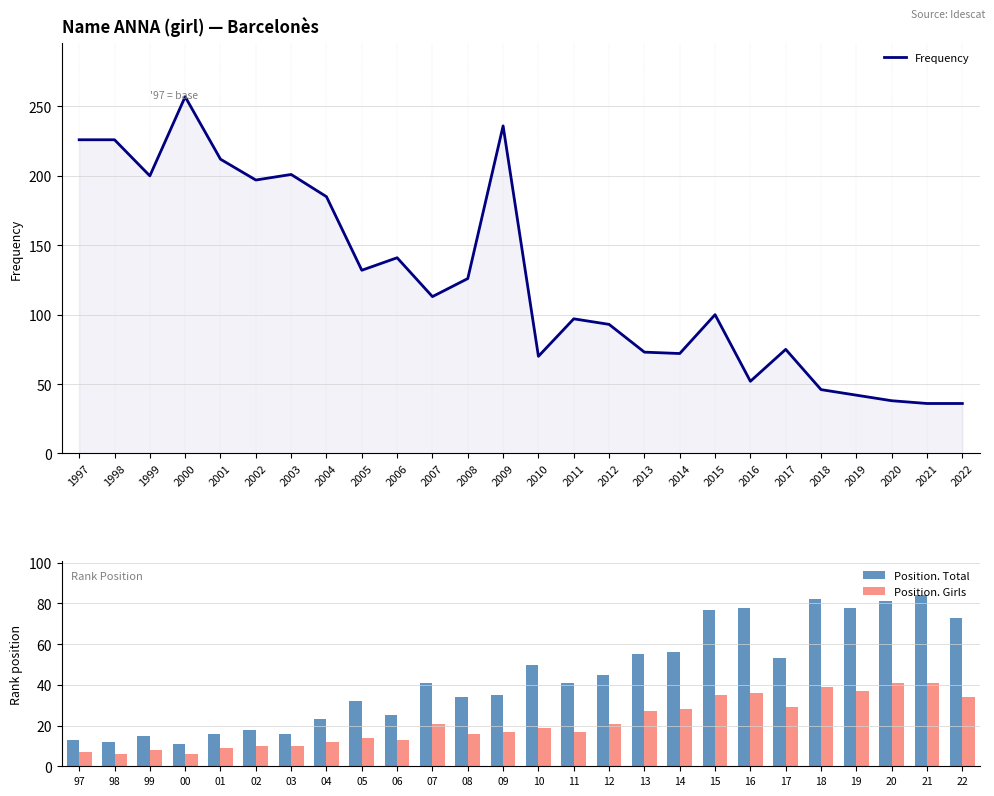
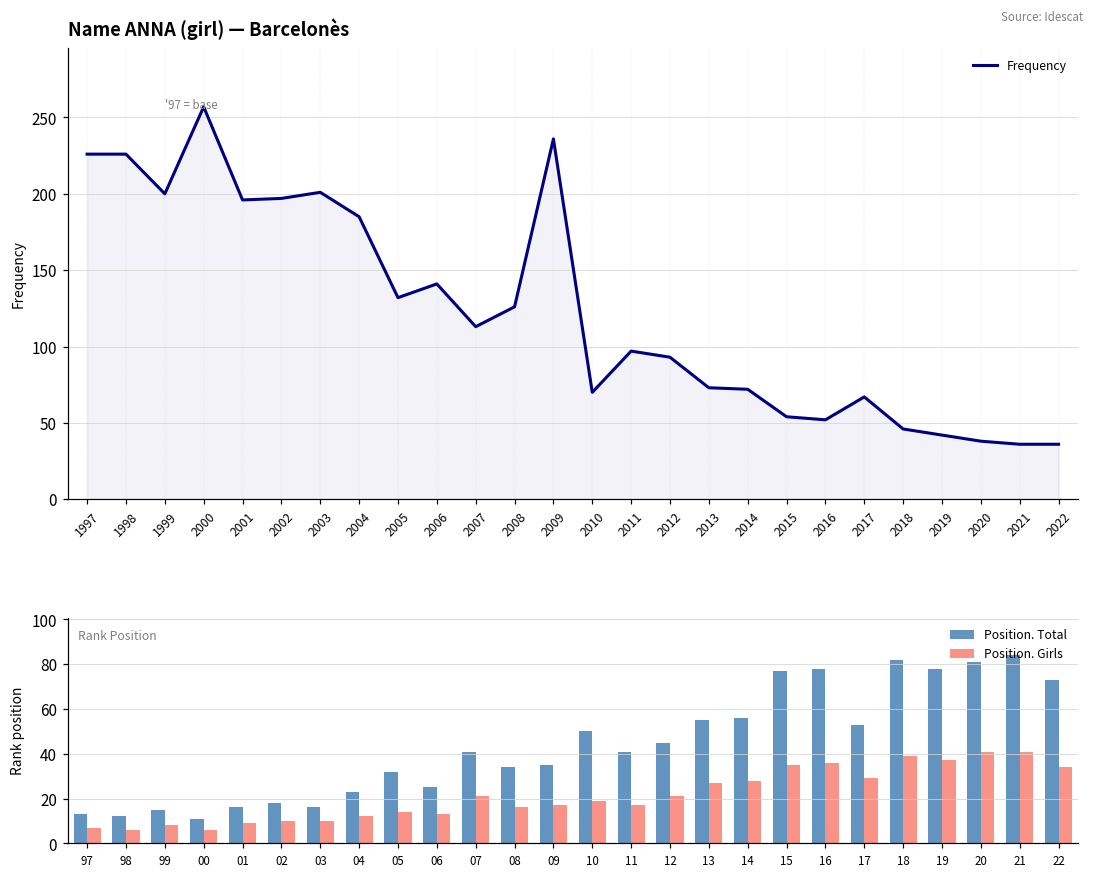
Name ANNA (girl) — Barcelonès, 2001: 212 -> 196
Name ANNA (girl) — Barcelonès, 2015: 100 -> 54
Name ANNA (girl) — Barcelonès, 2017: 75 -> 67
